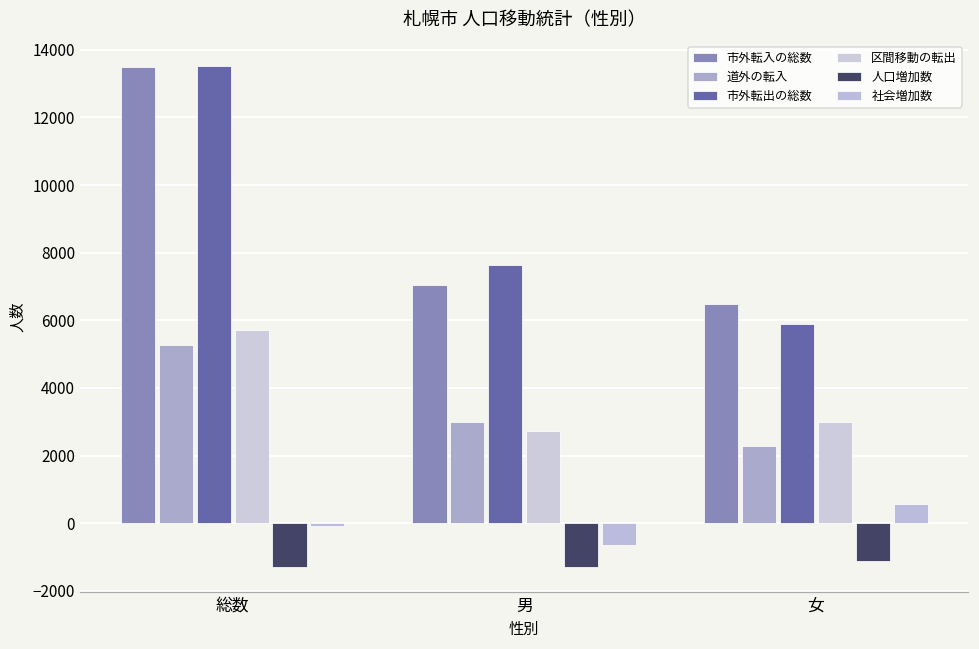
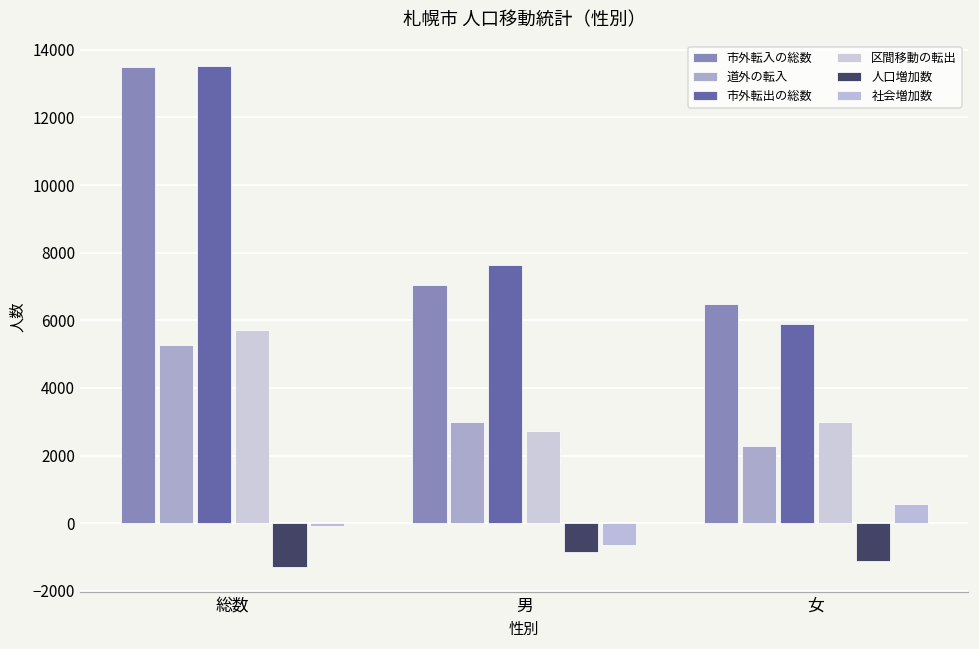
人口増加数, 男: -1300 -> -800
